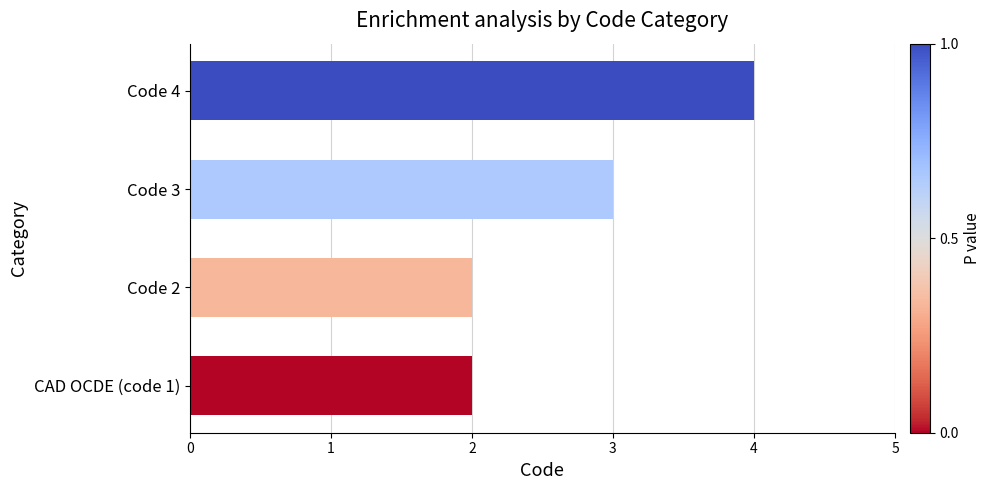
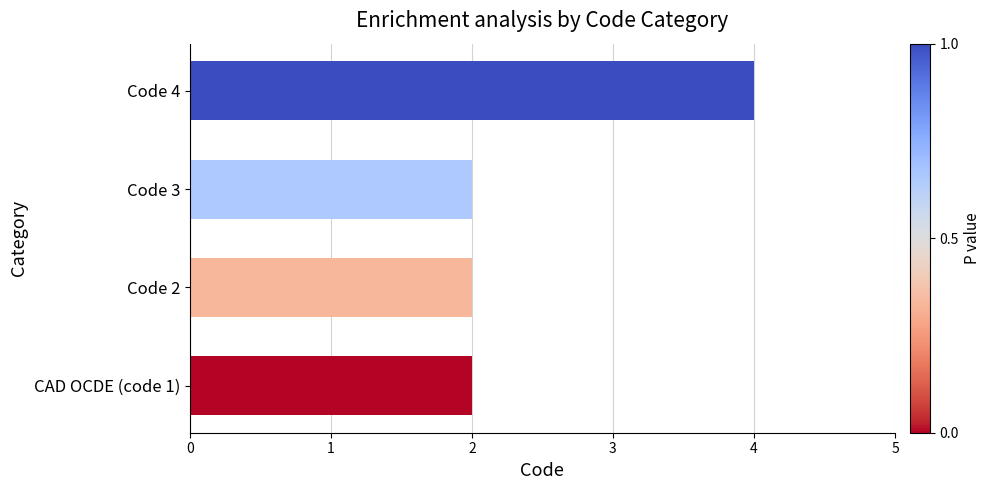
Code 3: 3 -> 2
